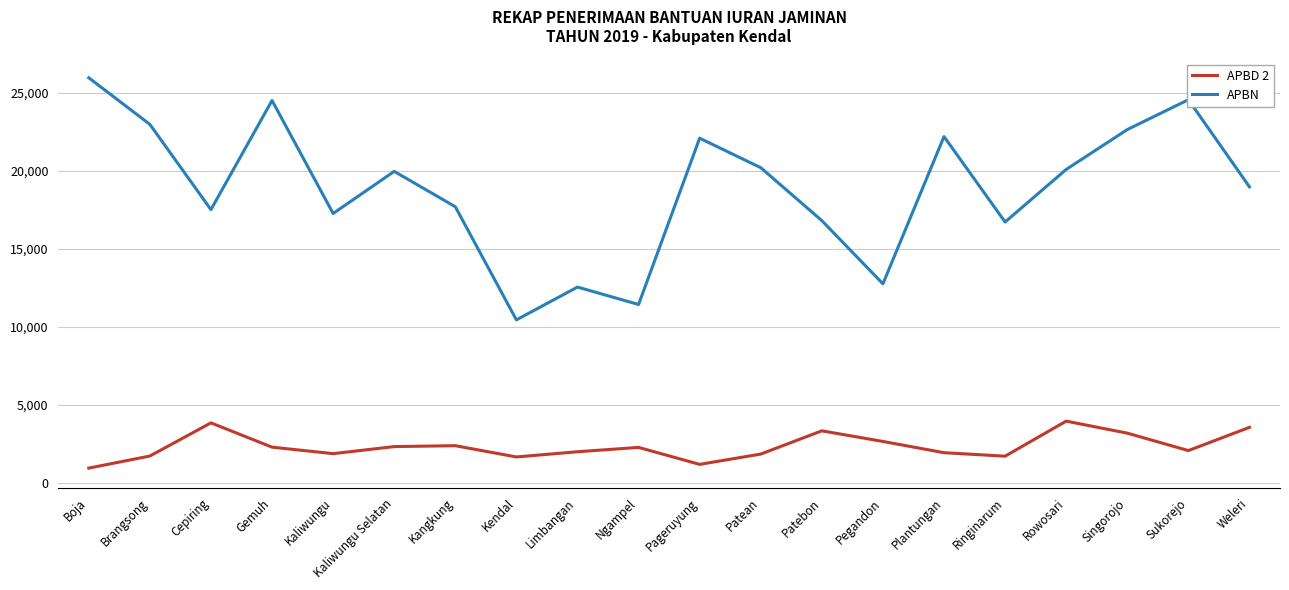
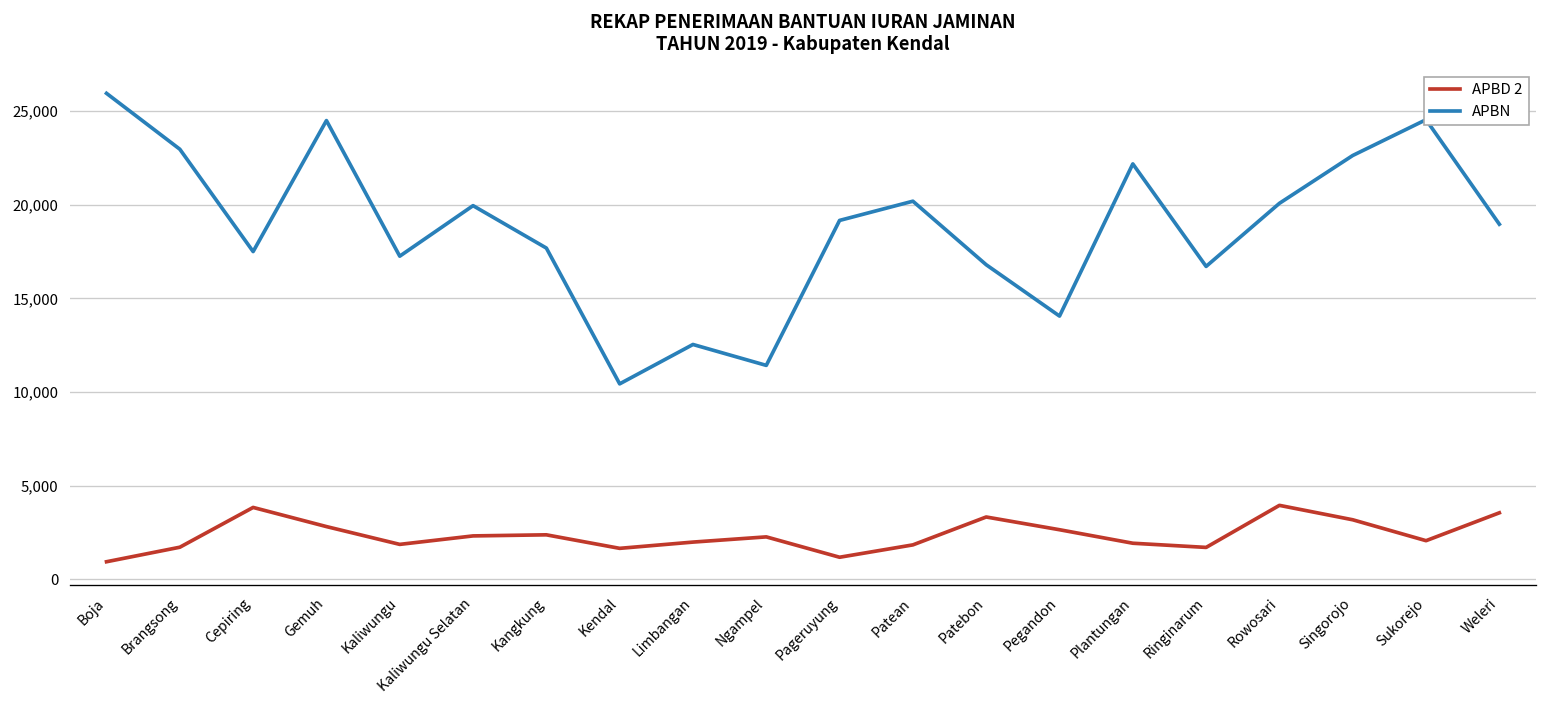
APBD 2, Gemuh: 2,300 -> 2,800
APBN, Pageruyung: 22,100 -> 19,200
APBN, Pegandon: 12,700 -> 14,100
